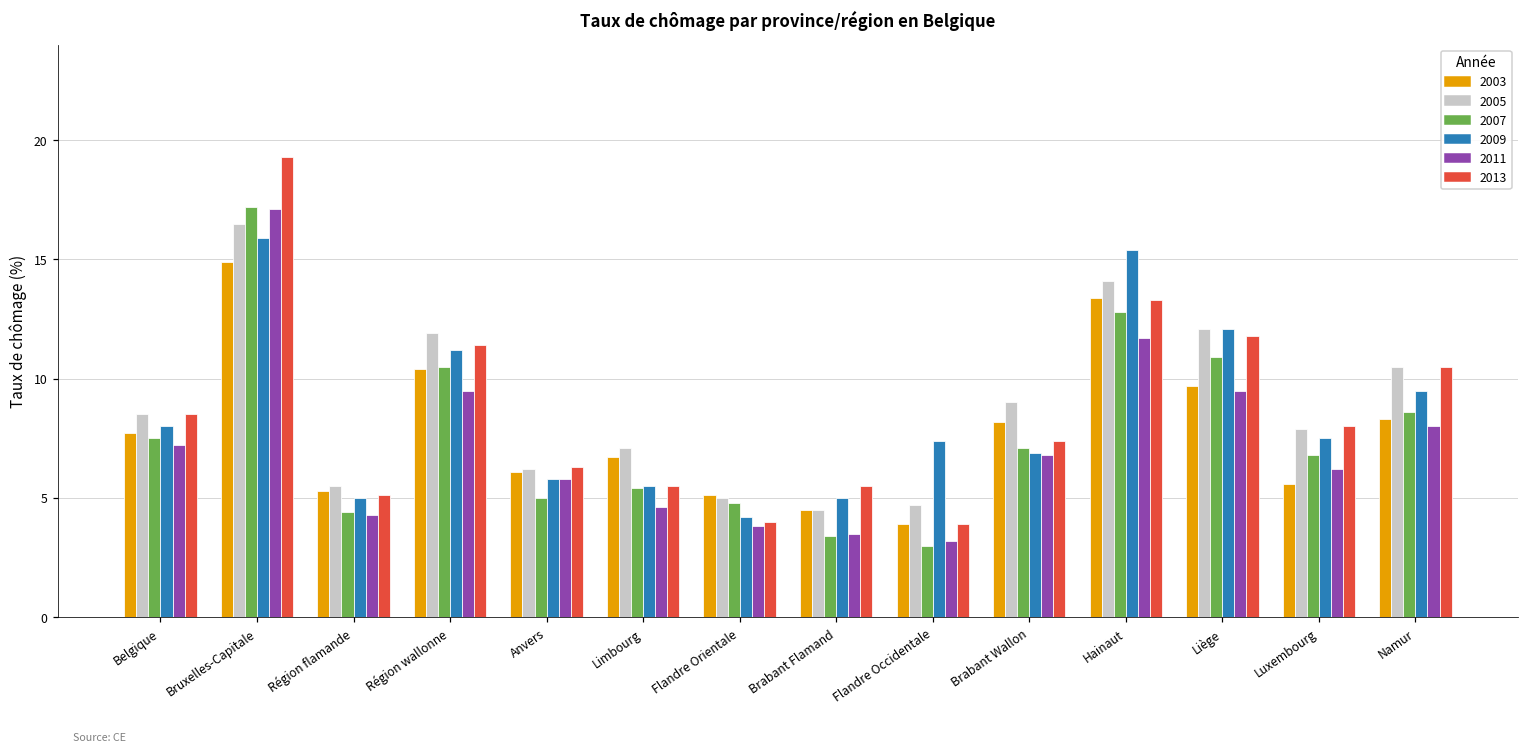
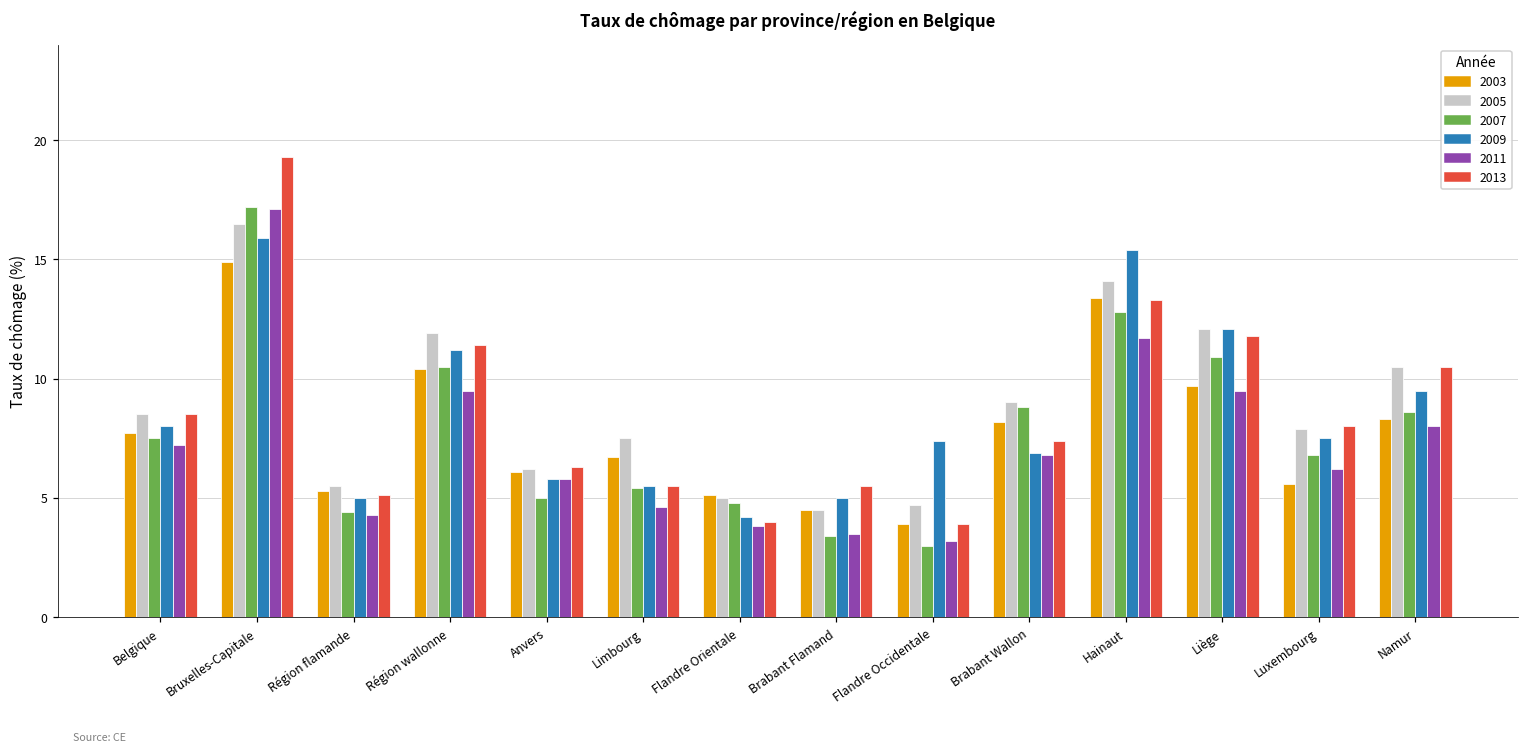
2005, Limbourg: 7.1 -> 7.5
2007, Brabant Wallon: 7.1 -> 8.8
